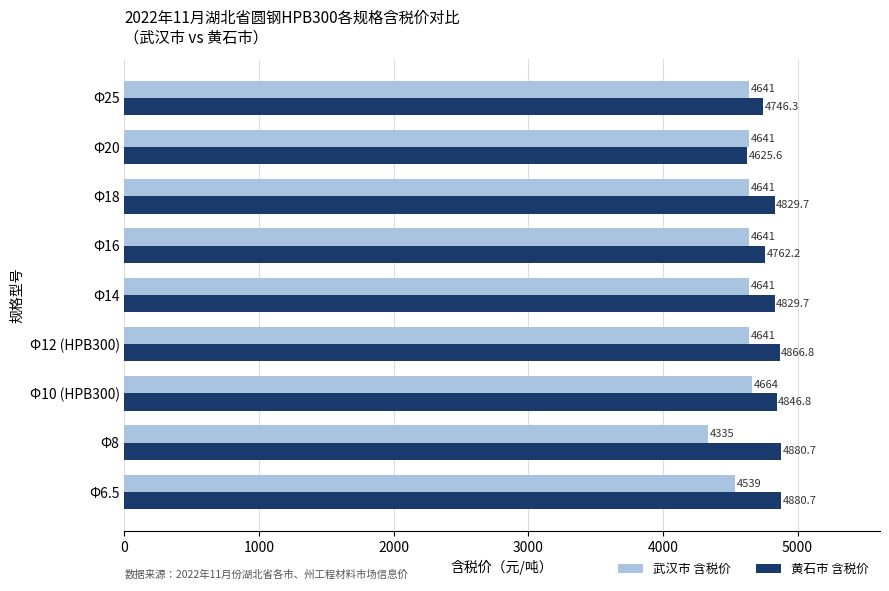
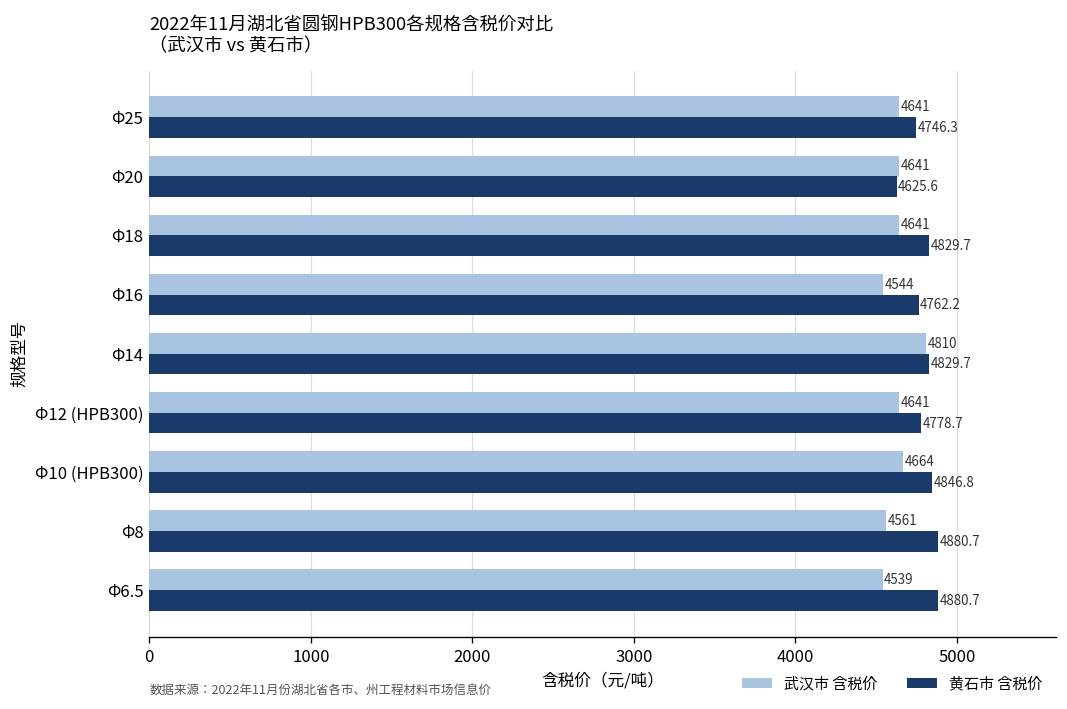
武汉市 含税价, Φ16: 4641 -> 4544
武汉市 含税价, Φ14: 4641 -> 4810
黄石市 含税价, Φ12 (HPB300): 4866.8 -> 4778.7
武汉市 含税价, Φ8: 4335 -> 4561
